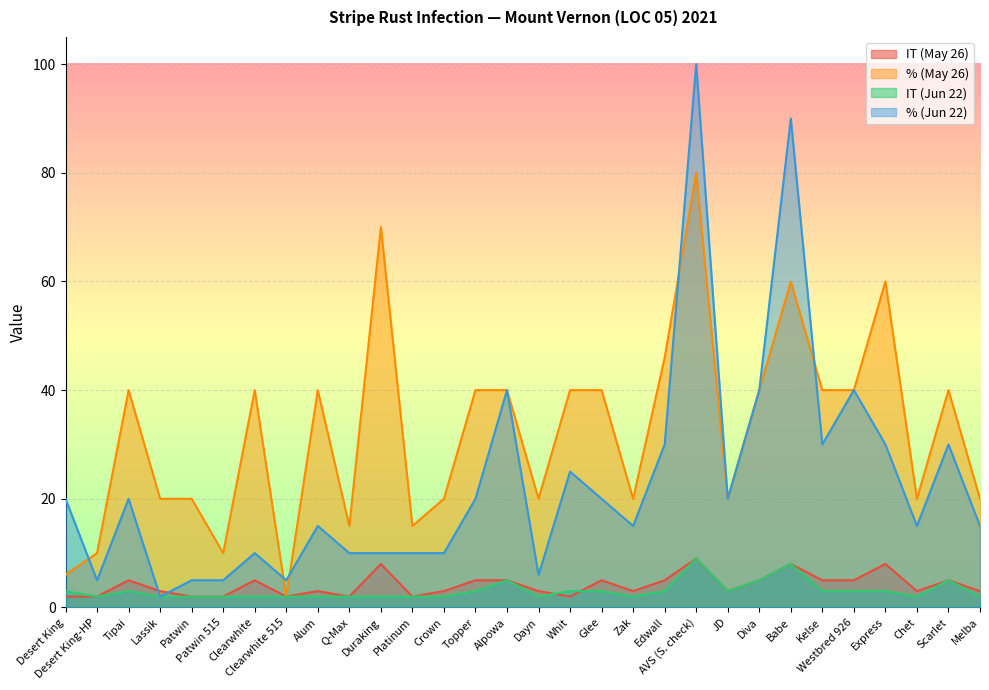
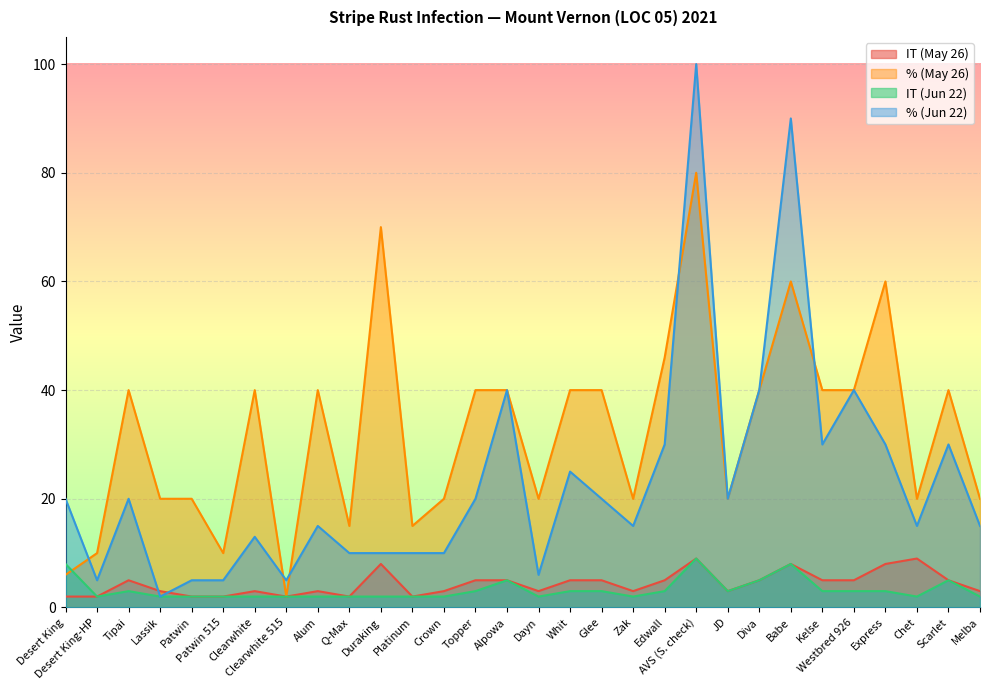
IT (Jun 22), Desert King: 3 -> 8
IT (May 26), Clearwhite: 5 -> 3
% (Jun 22), Clearwhite: 10 -> 13
IT (May 26), Whit: 2 -> 5
IT (May 26), Chet: 3 -> 9
